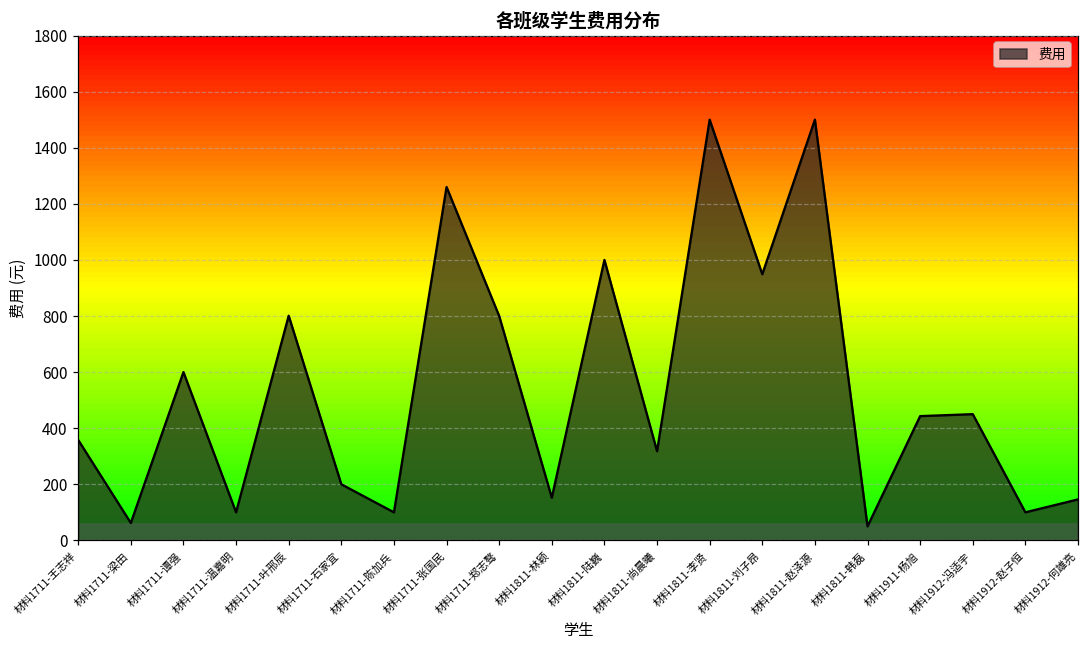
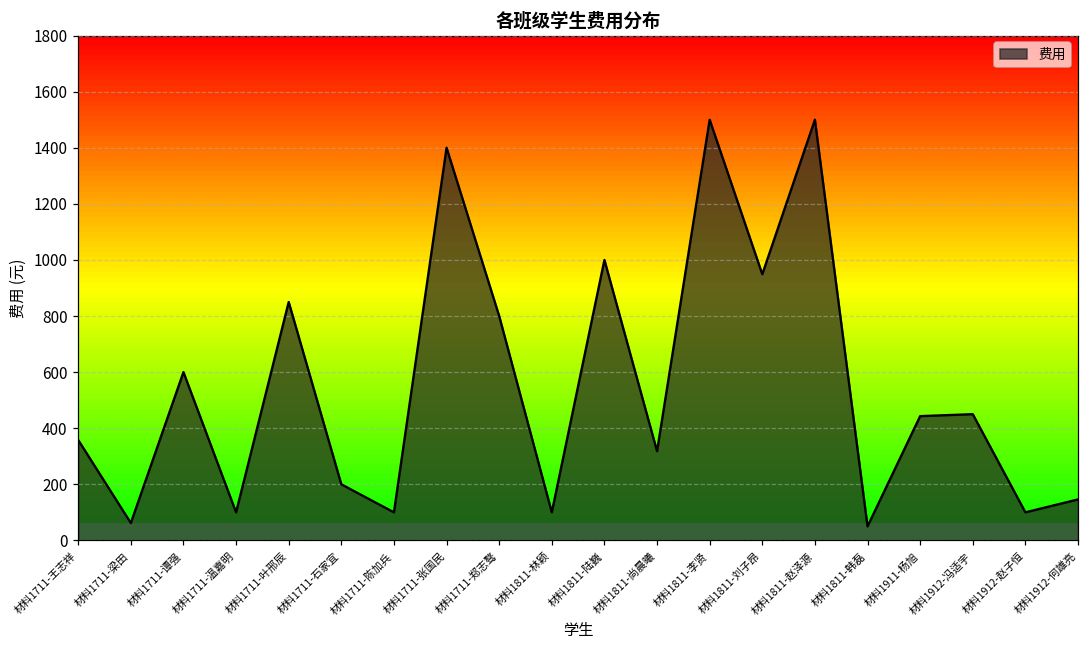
材料1711-叶邢辰: 800 -> 850
材料1711-张国民: 1260 -> 1400
材料1811-林颖: 150 -> 100
